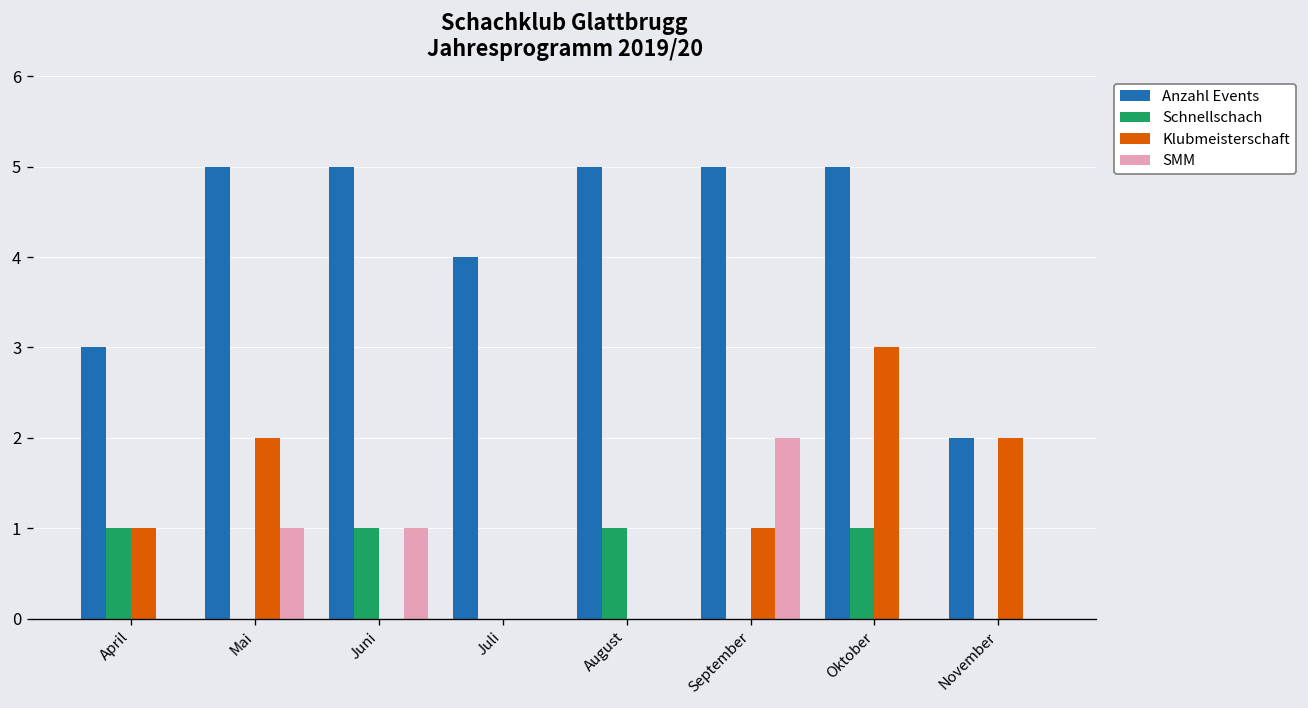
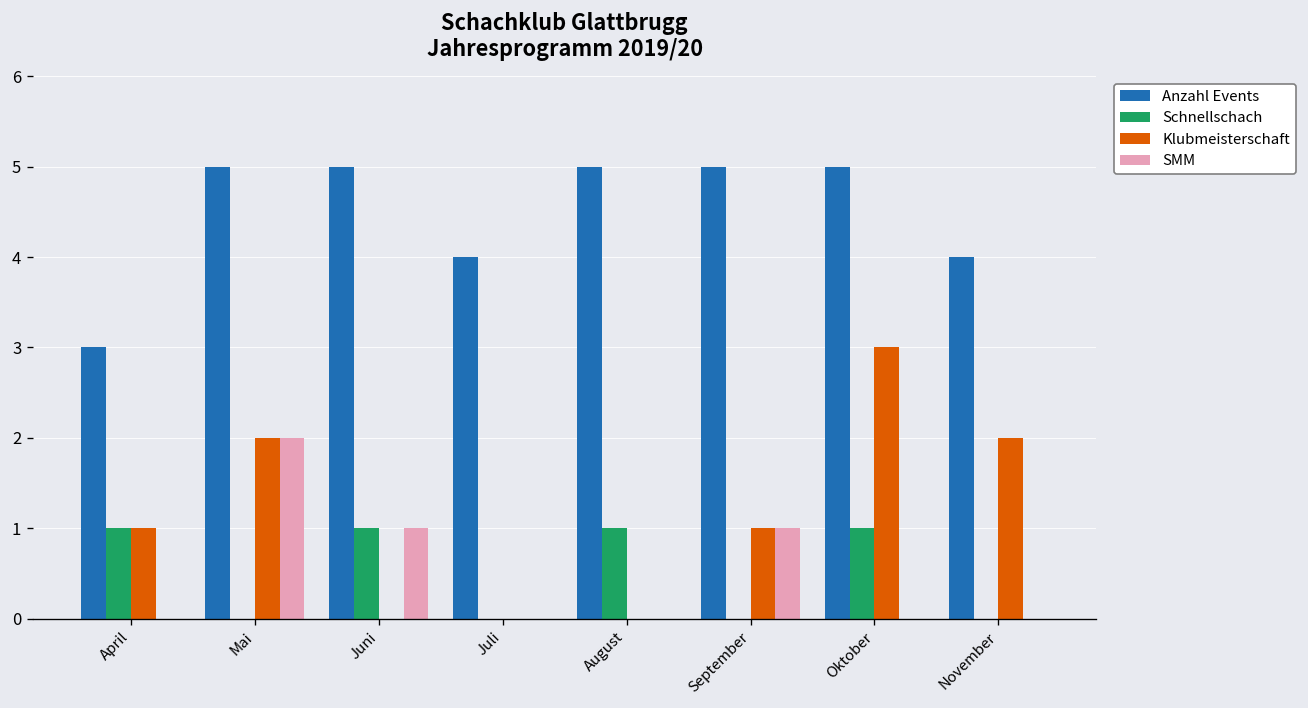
SMM, Mai: 1 -> 2
SMM, September: 2 -> 1
Anzahl Events, November: 2 -> 4
